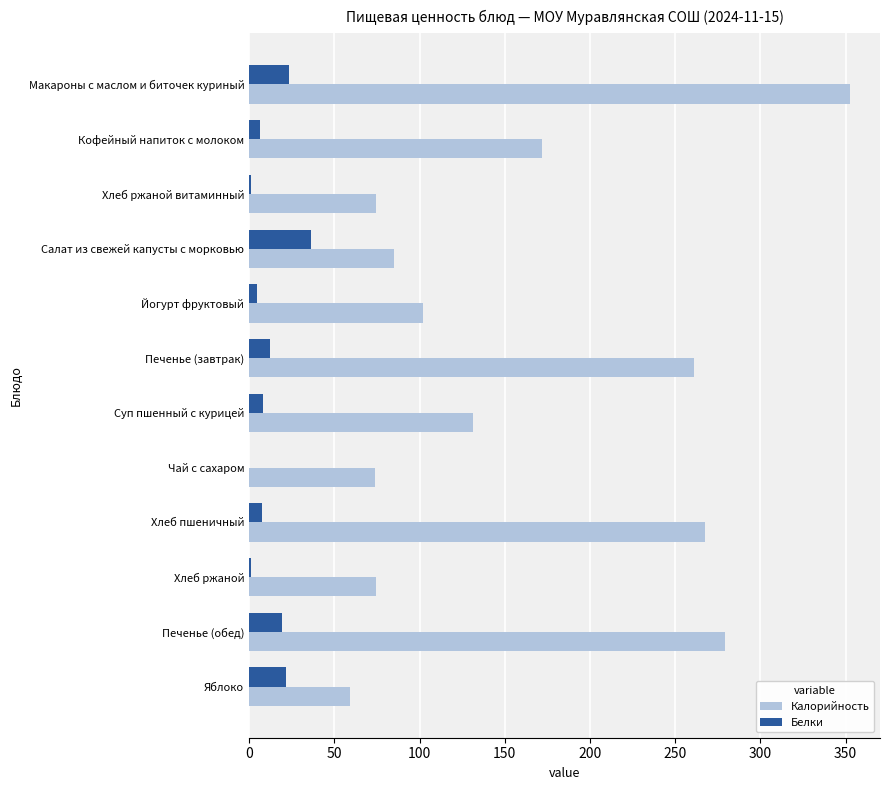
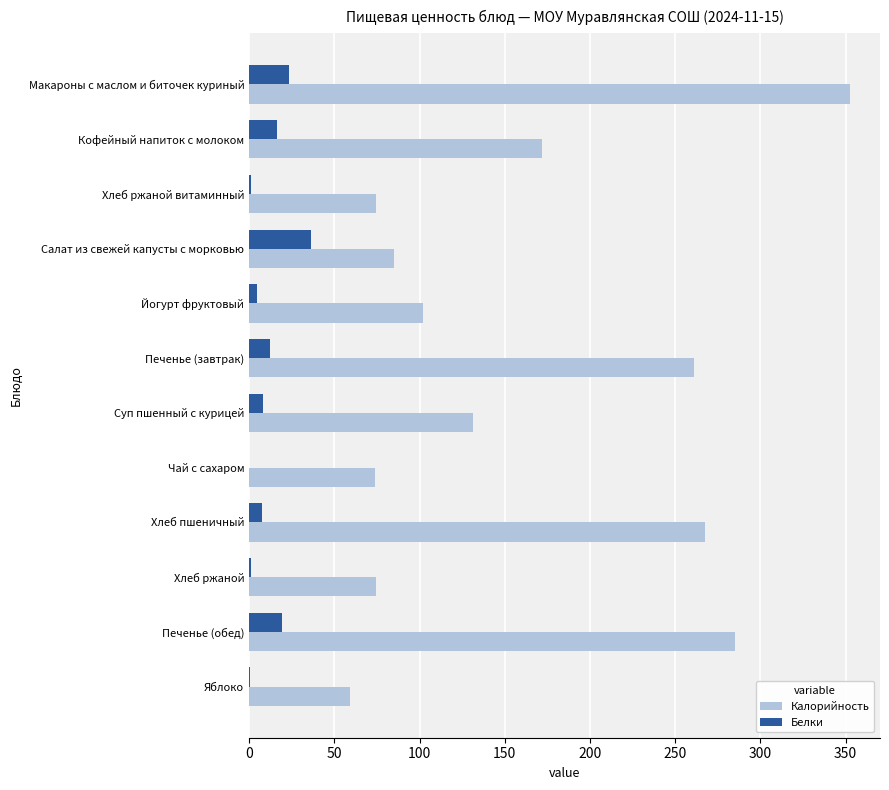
Белки, Кофейный напиток с молоком: 6 -> 16
Калорийность, Печенье (обед): 279 -> 285
Белки, Яблоко: 22 -> 0
